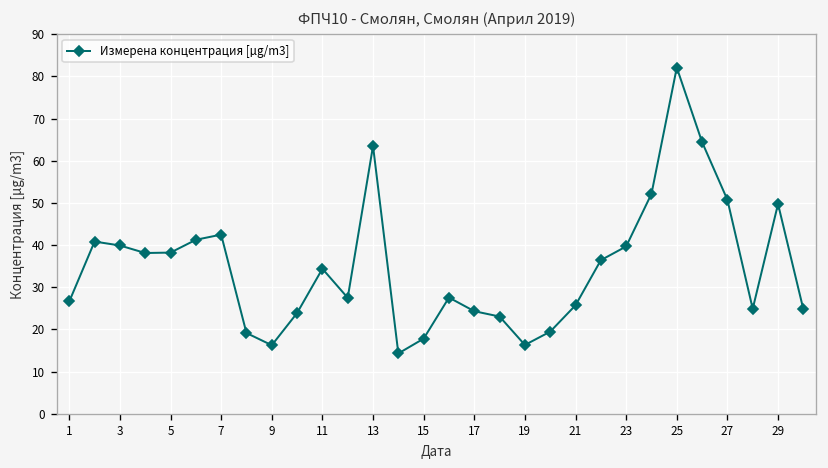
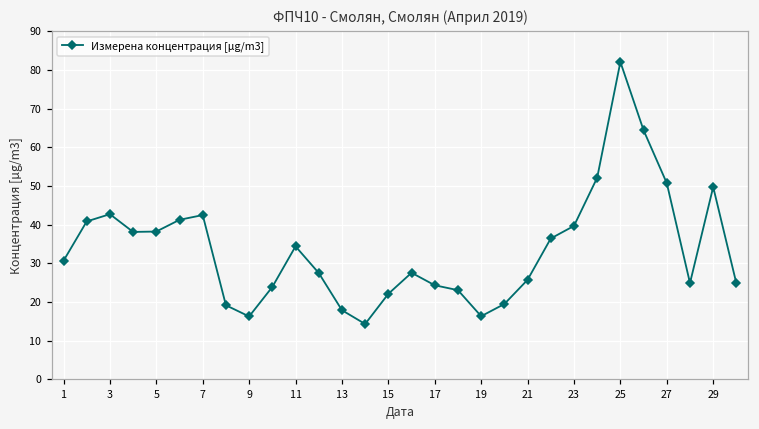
1: 27 -> 31
3: 40 -> 43
13: 64 -> 18
15: 18 -> 22
